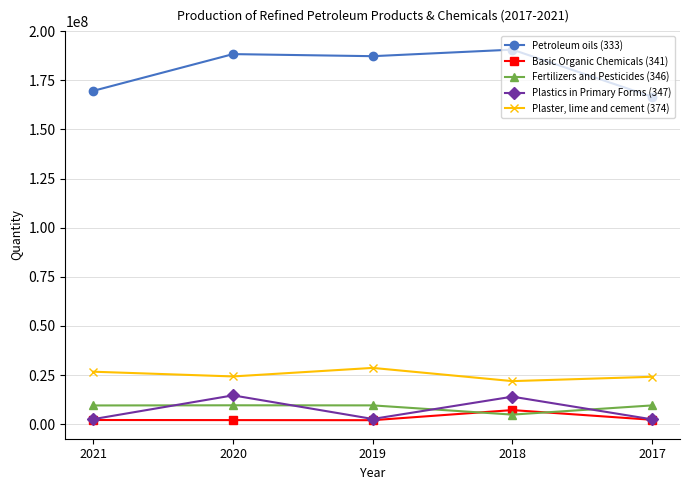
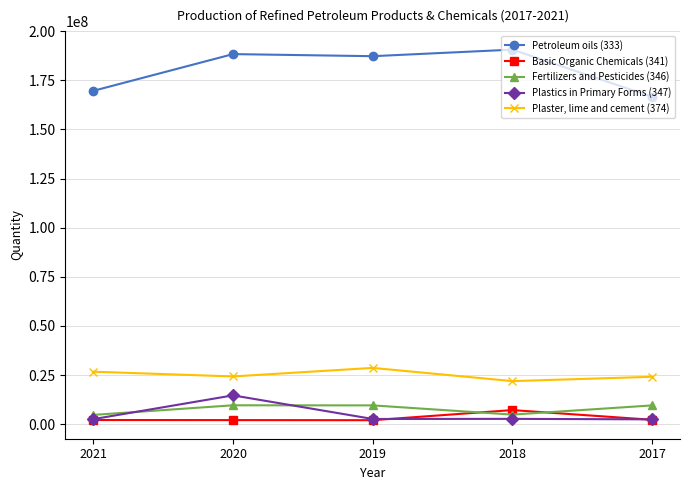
Fertilizers and Pesticides (346), 2021: 10000000 -> 5000000
Plastics in Primary Forms (347), 2018: 14000000 -> 3000000
